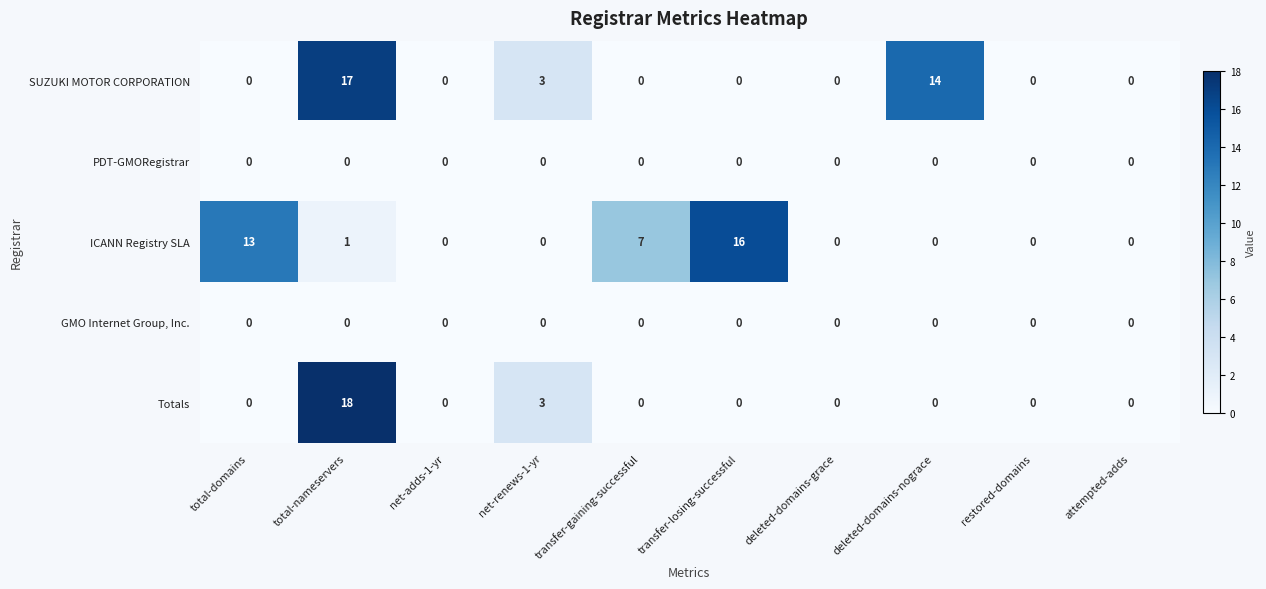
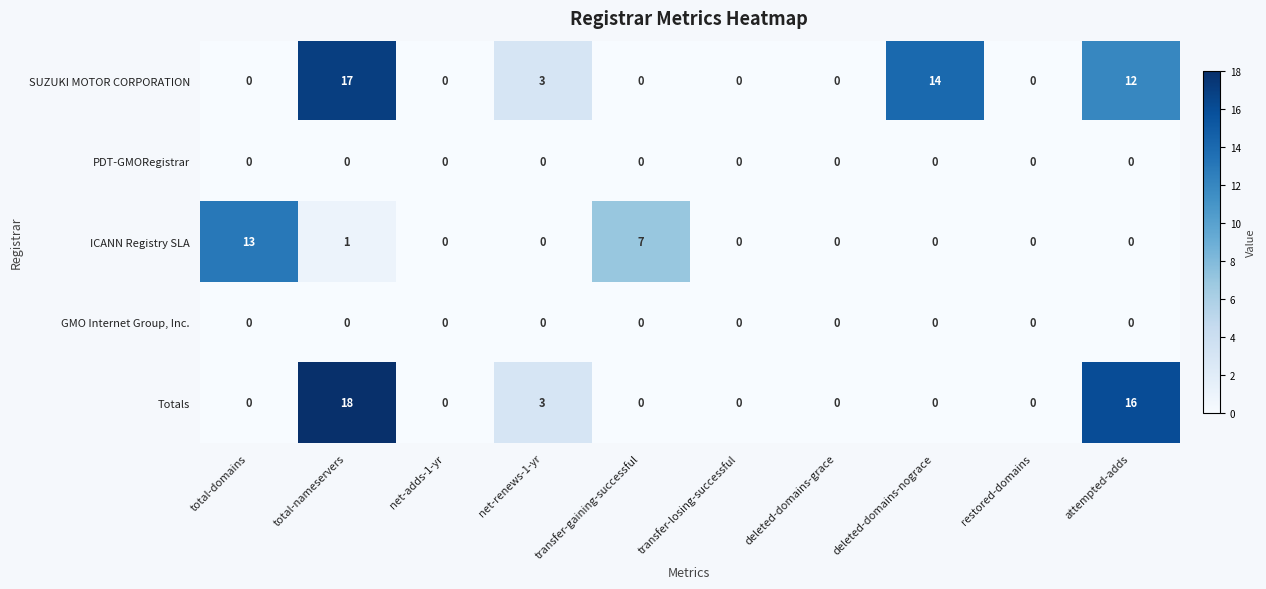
SUZUKI MOTOR CORPORATION, attempted-adds: 0 -> 12
ICANN Registry SLA, transfer-losing-successful: 16 -> 0
Totals, attempted-adds: 0 -> 16
